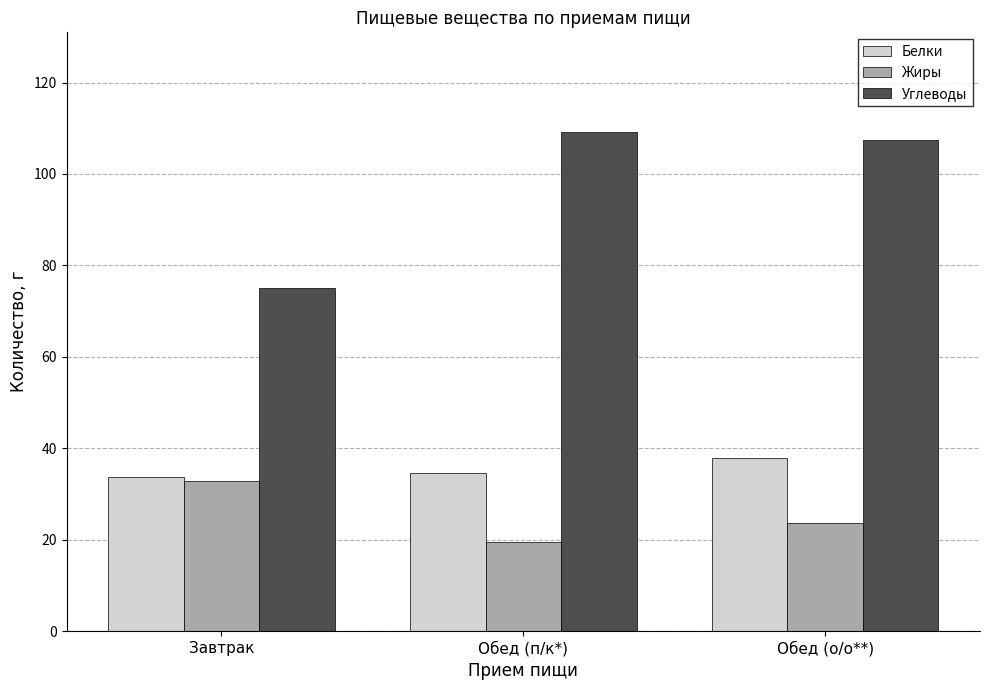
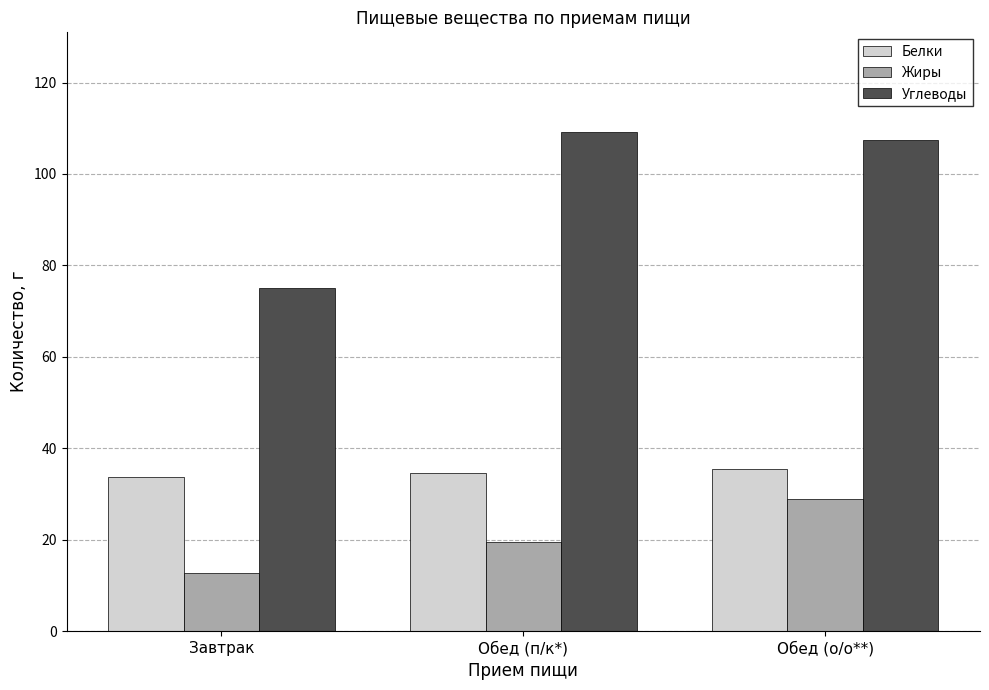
Жиры, Завтрак: 33 -> 13
Белки, Обед (о/о**): 38 -> 35
Жиры, Обед (о/о**): 24 -> 29
